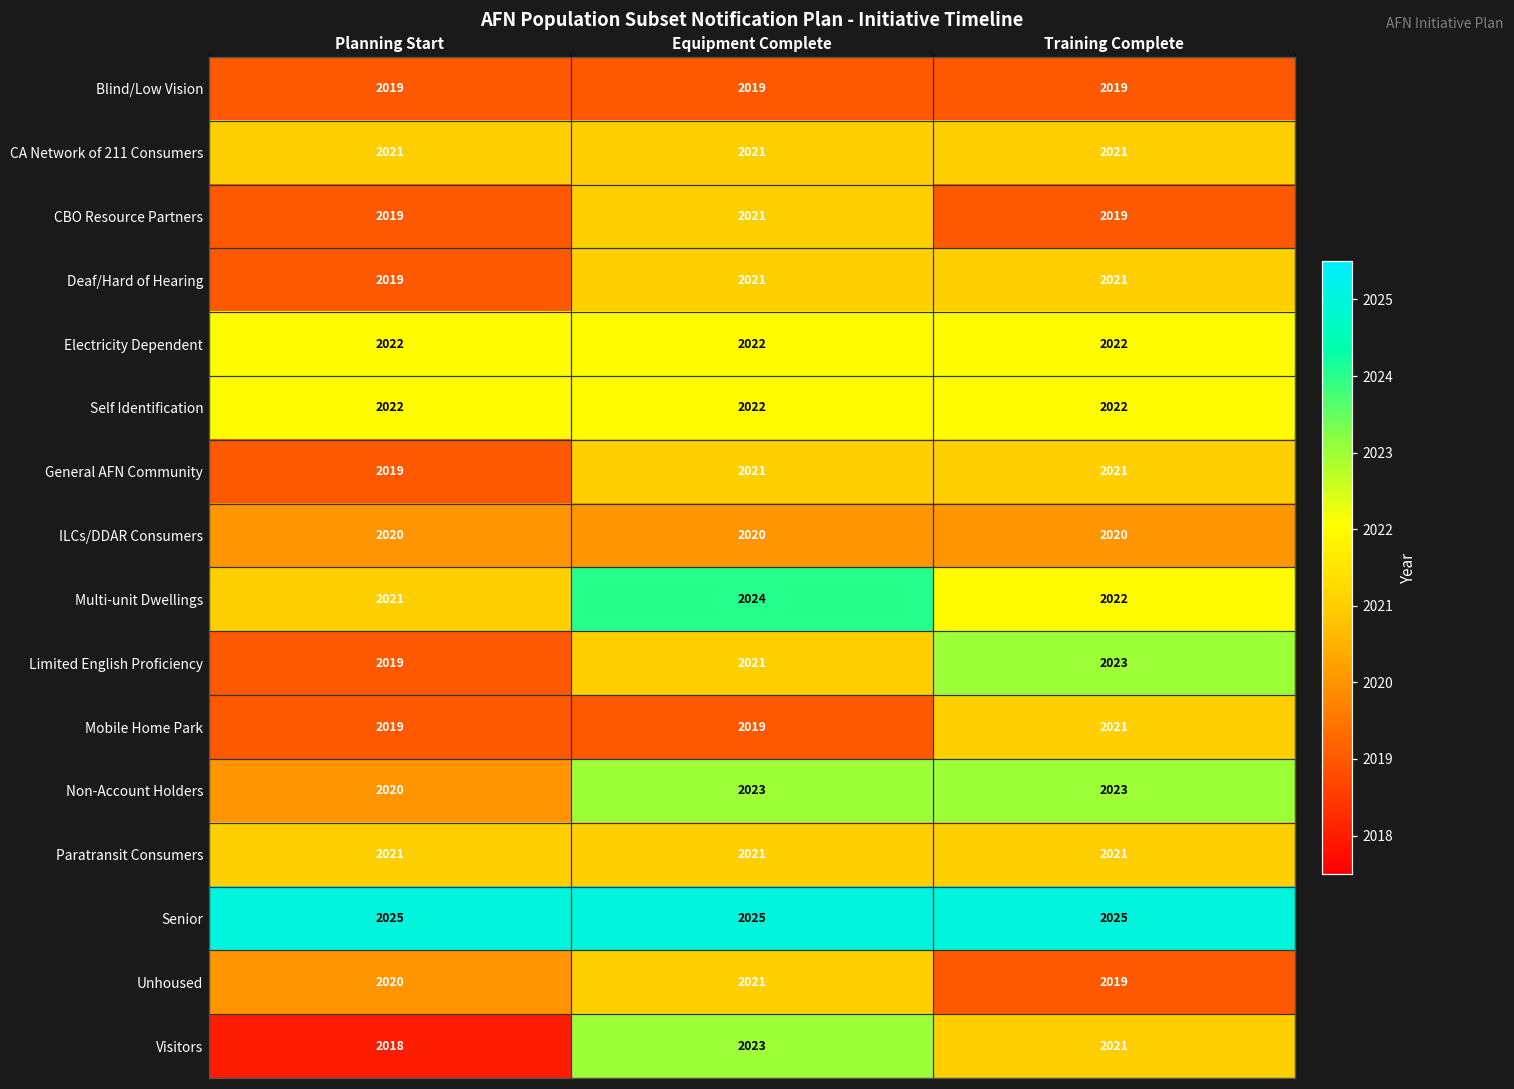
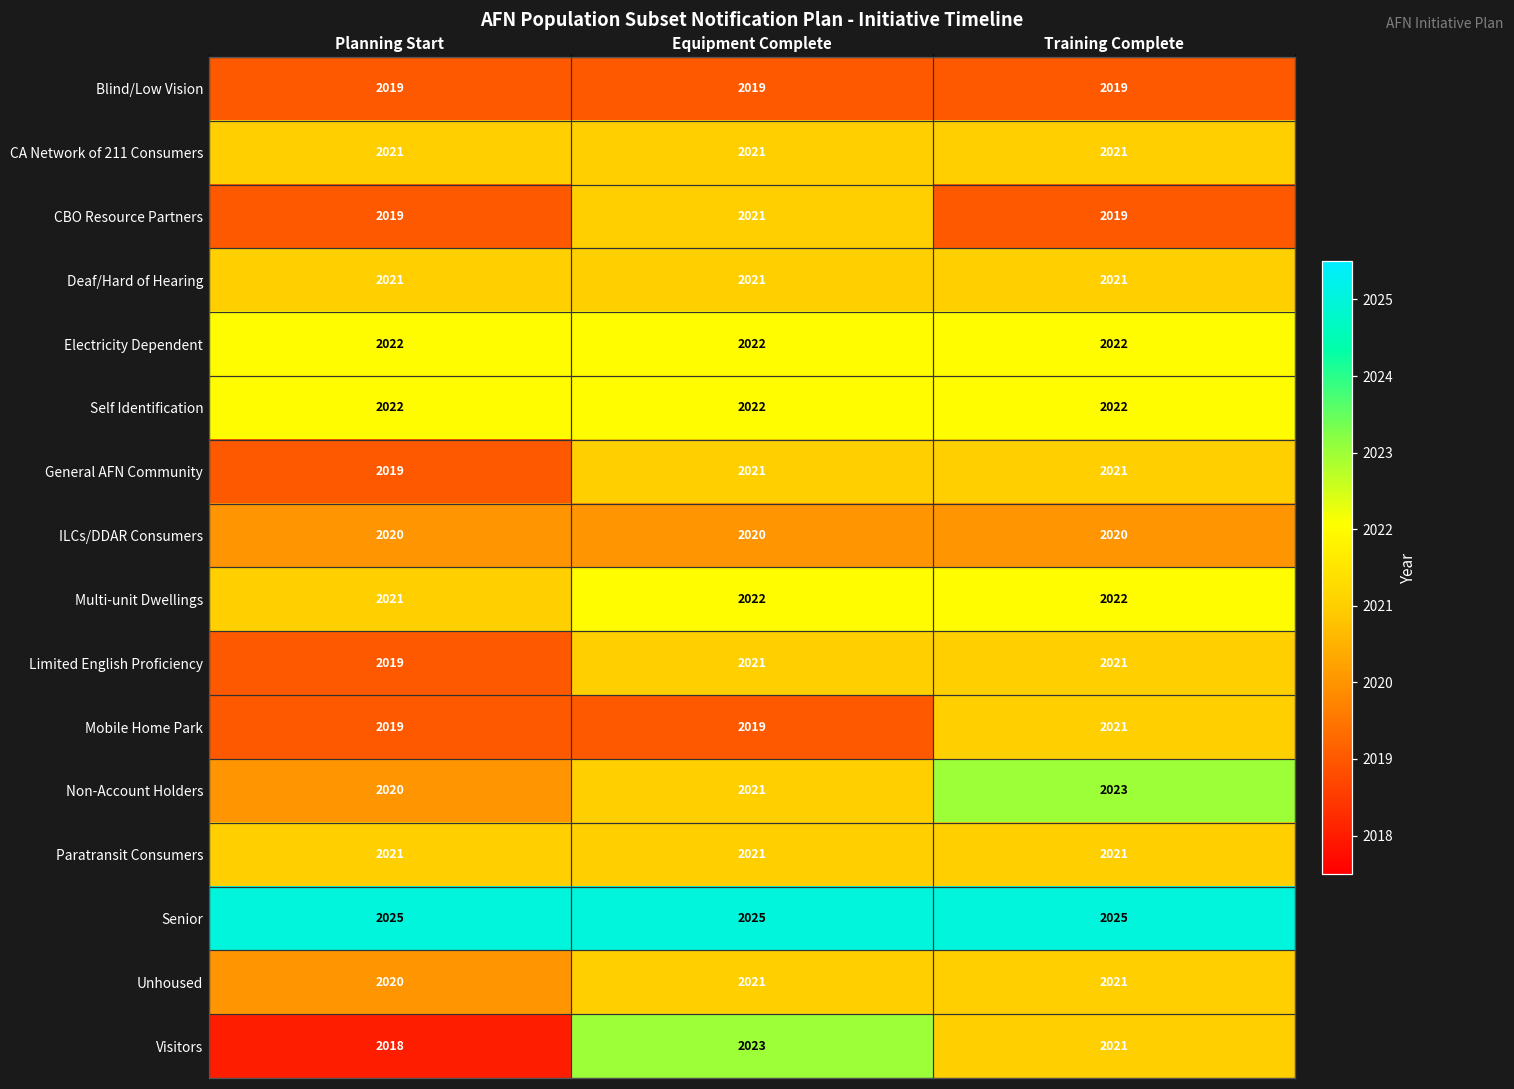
Deaf/Hard of Hearing, Planning Start: 2019 -> 2021
Multi-unit Dwellings, Equipment Complete: 2024 -> 2022
Limited English Proficiency, Training Complete: 2023 -> 2021
Non-Account Holders, Equipment Complete: 2023 -> 2021
Unhoused, Training Complete: 2019 -> 2021
